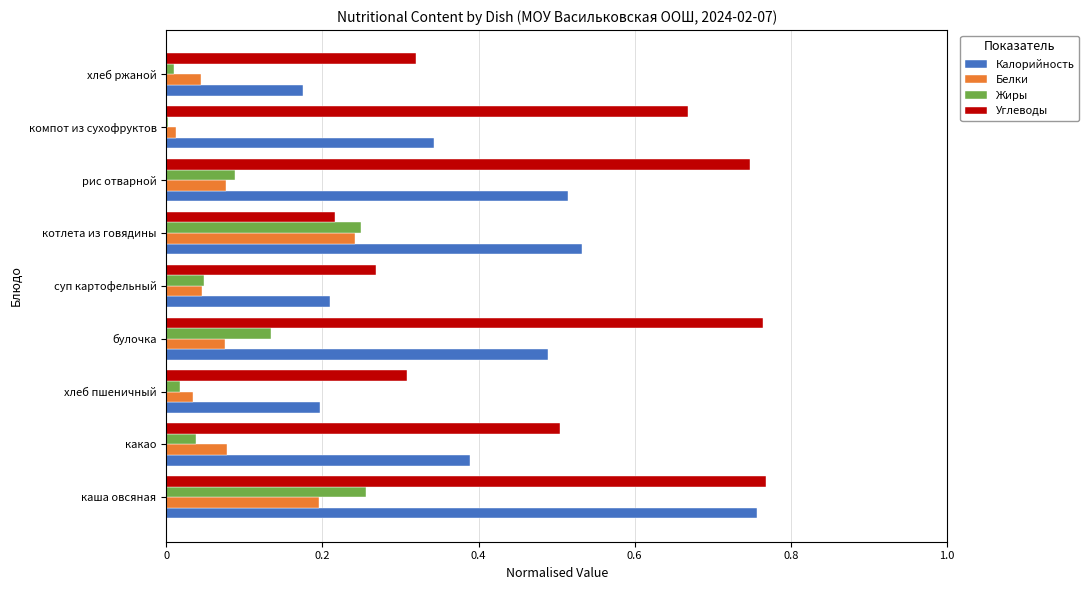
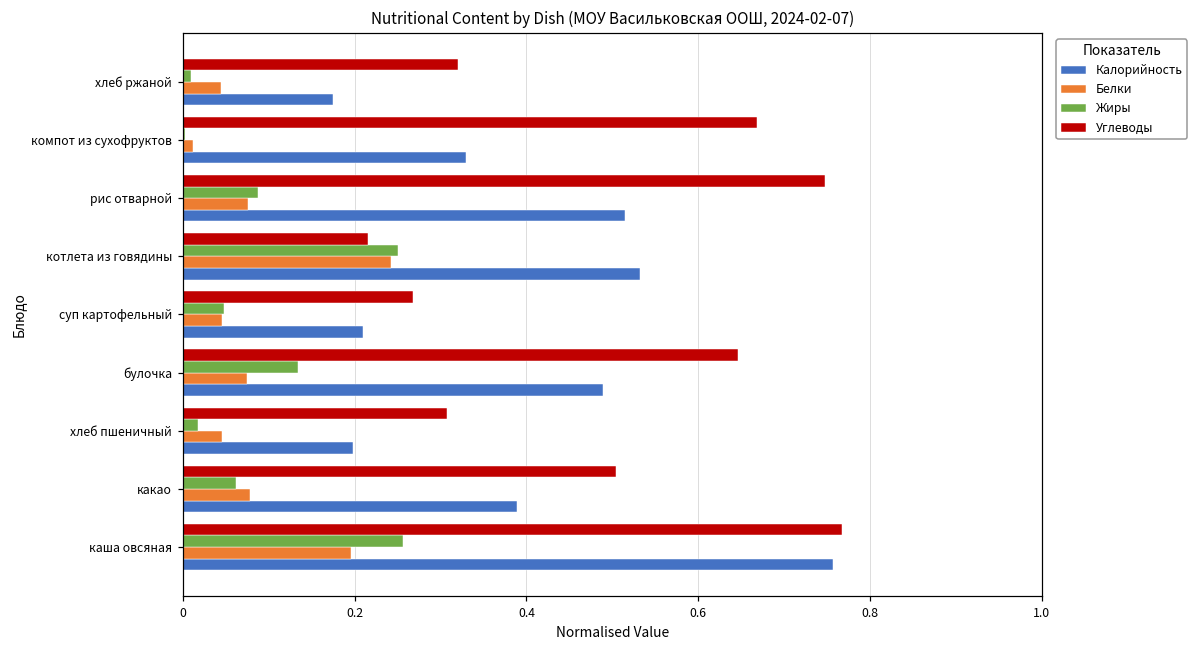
Калорийность, компот из сухофруктов: 0.34 -> 0.33
Углеводы, булочка: 0.76 -> 0.65
Белки, хлеб пшеничный: 0.03 -> 0.05
Жиры, какао: 0.04 -> 0.06
